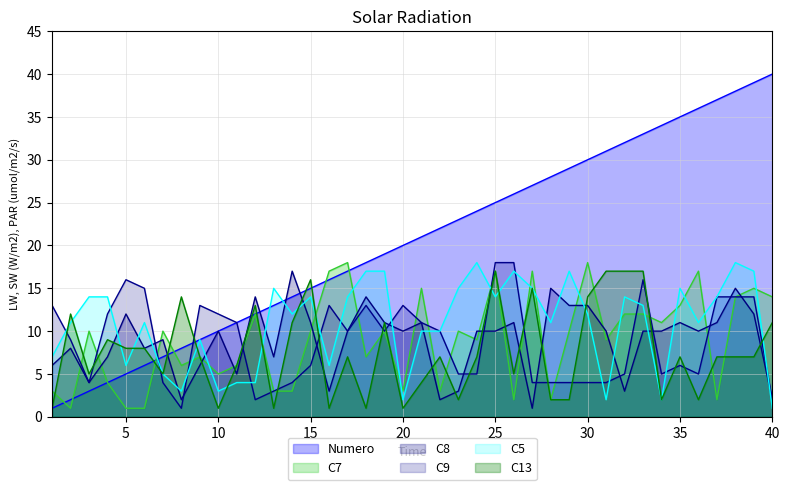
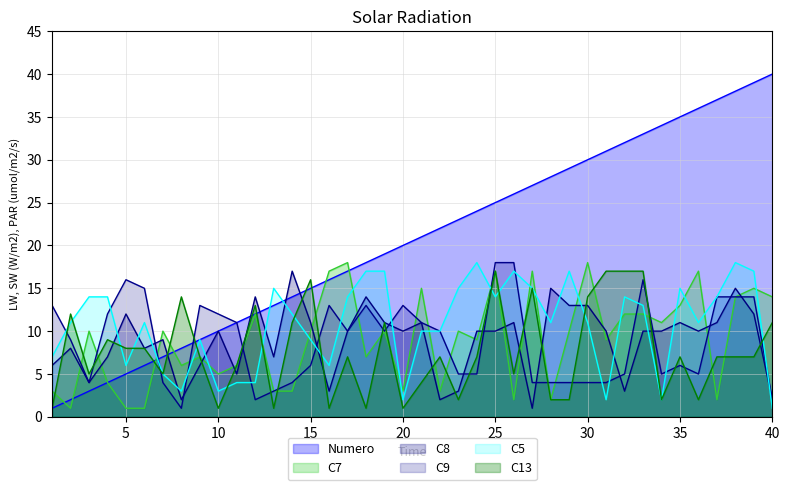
C5, 15: 14 -> 9
C5, 30: 12 -> 11
